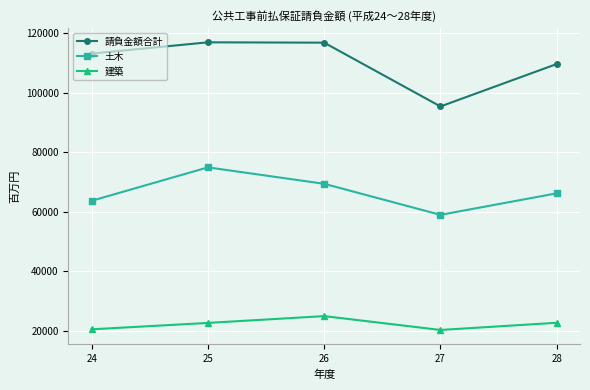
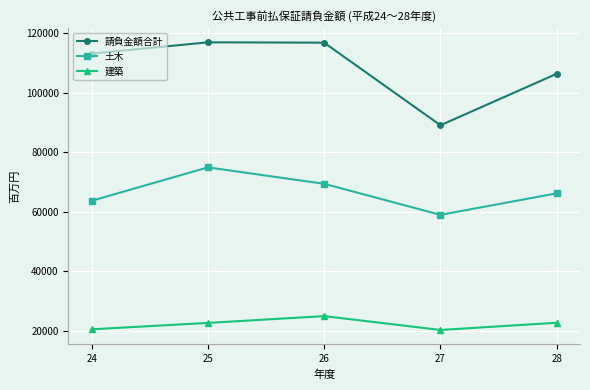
請負金額合計, 27: 95000 -> 89000
請負金額合計, 28: 110000 -> 106000
